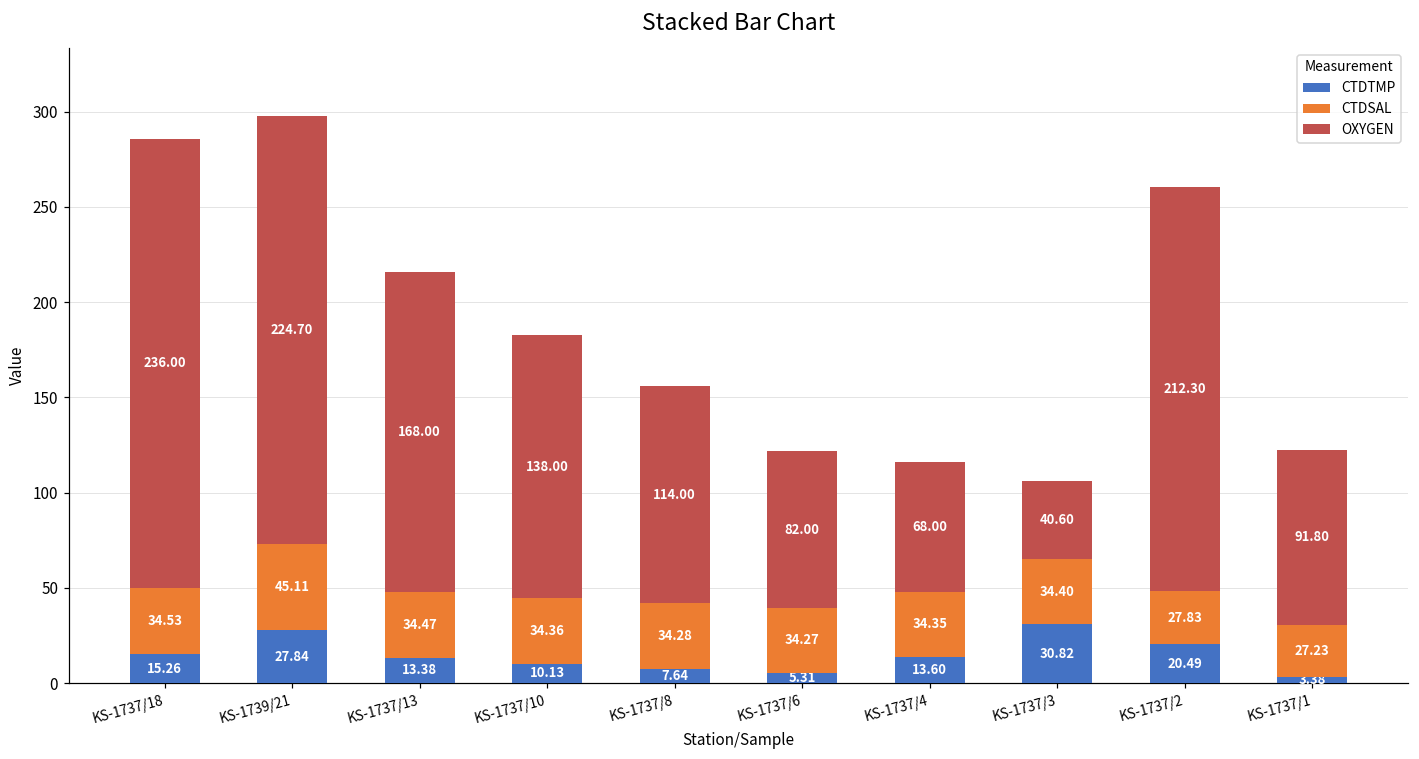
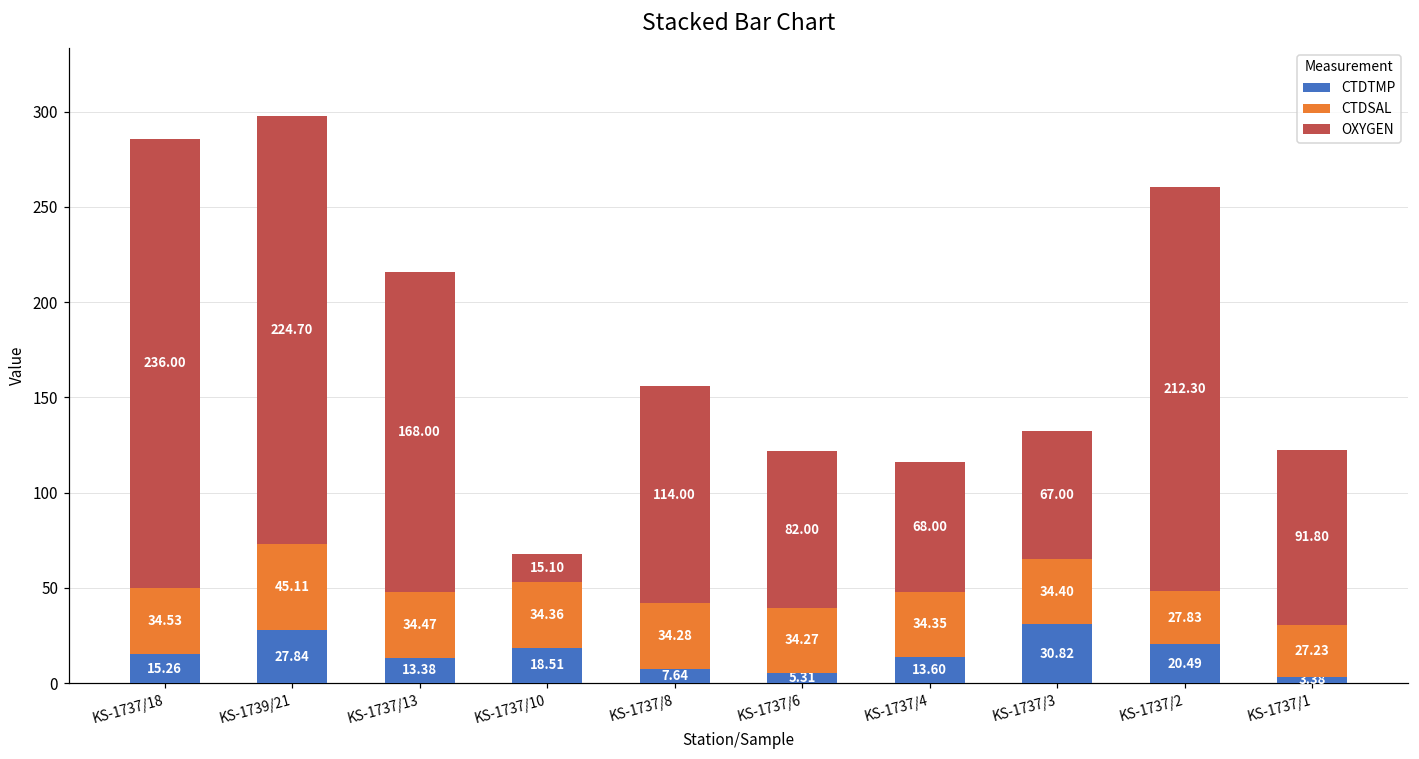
CTDTMP, KS-1737/10: 10.13 -> 18.51
OXYGEN, KS-1737/10: 138.00 -> 15.10
OXYGEN, KS-1737/3: 40.60 -> 67.00
